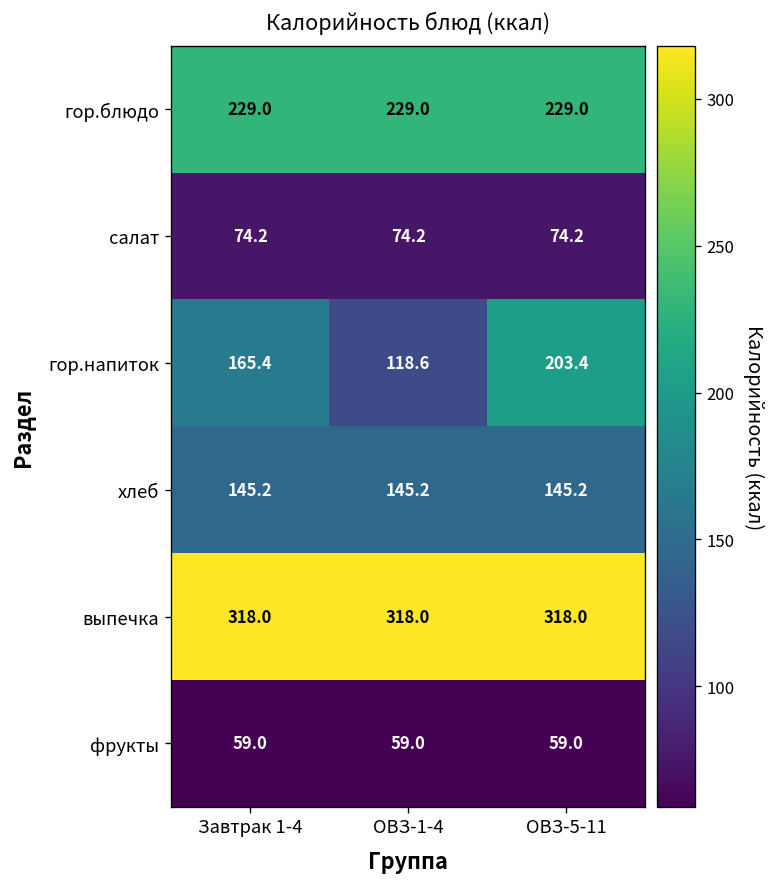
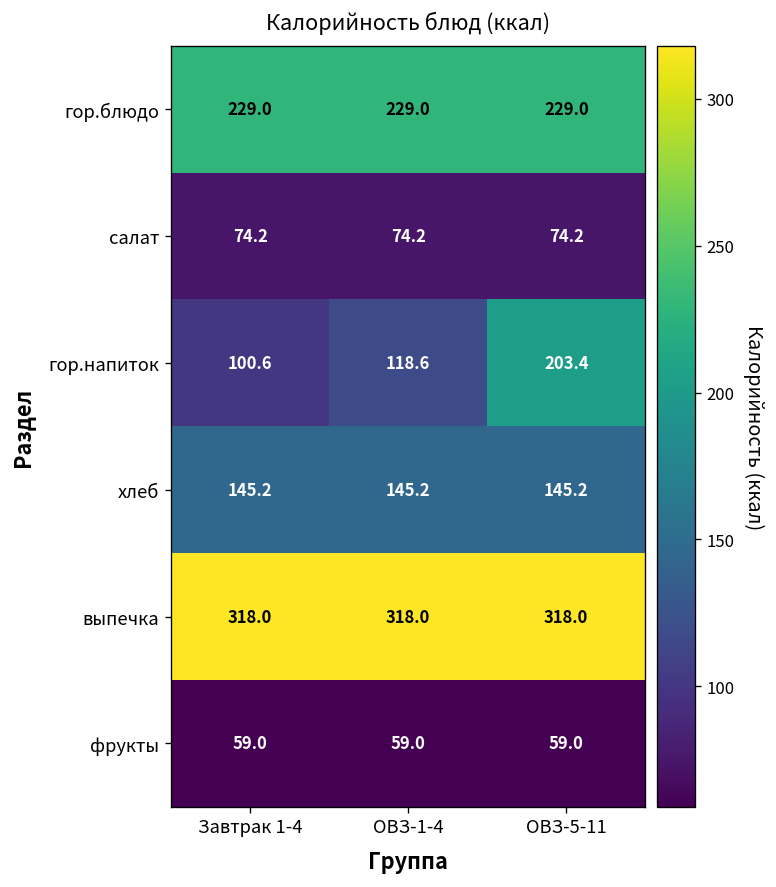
гор.напиток, Завтрак 1-4: 165.4 -> 100.6
